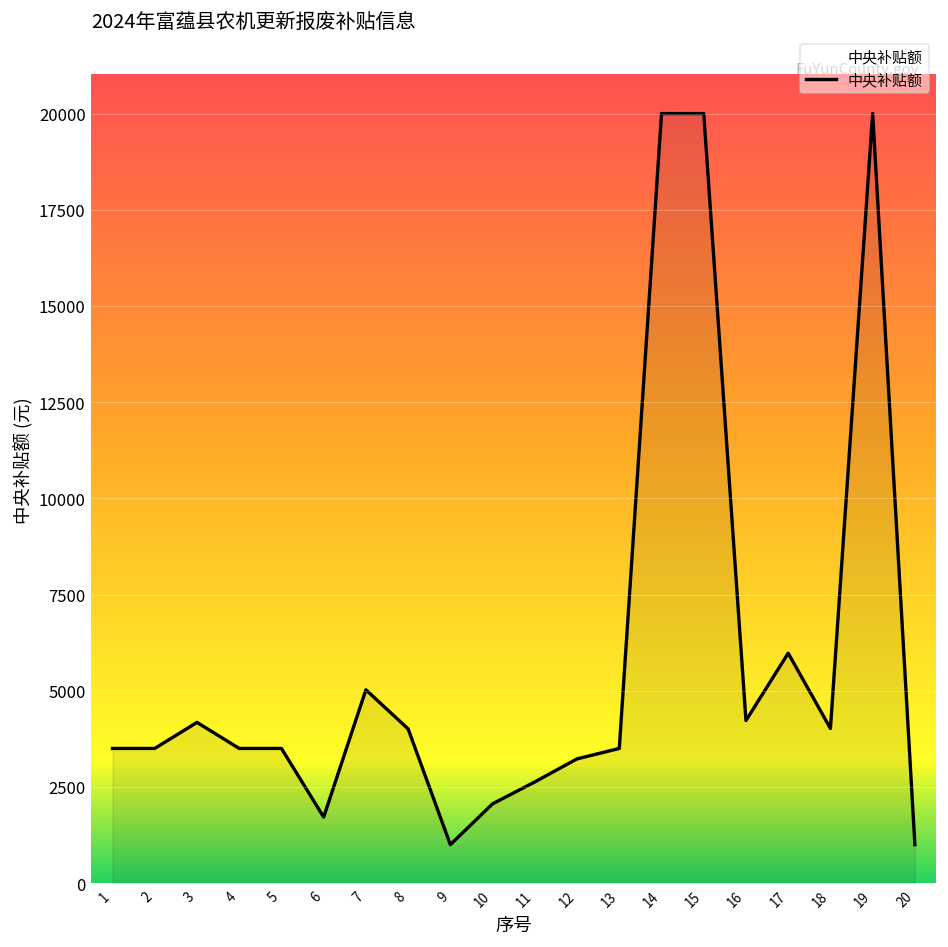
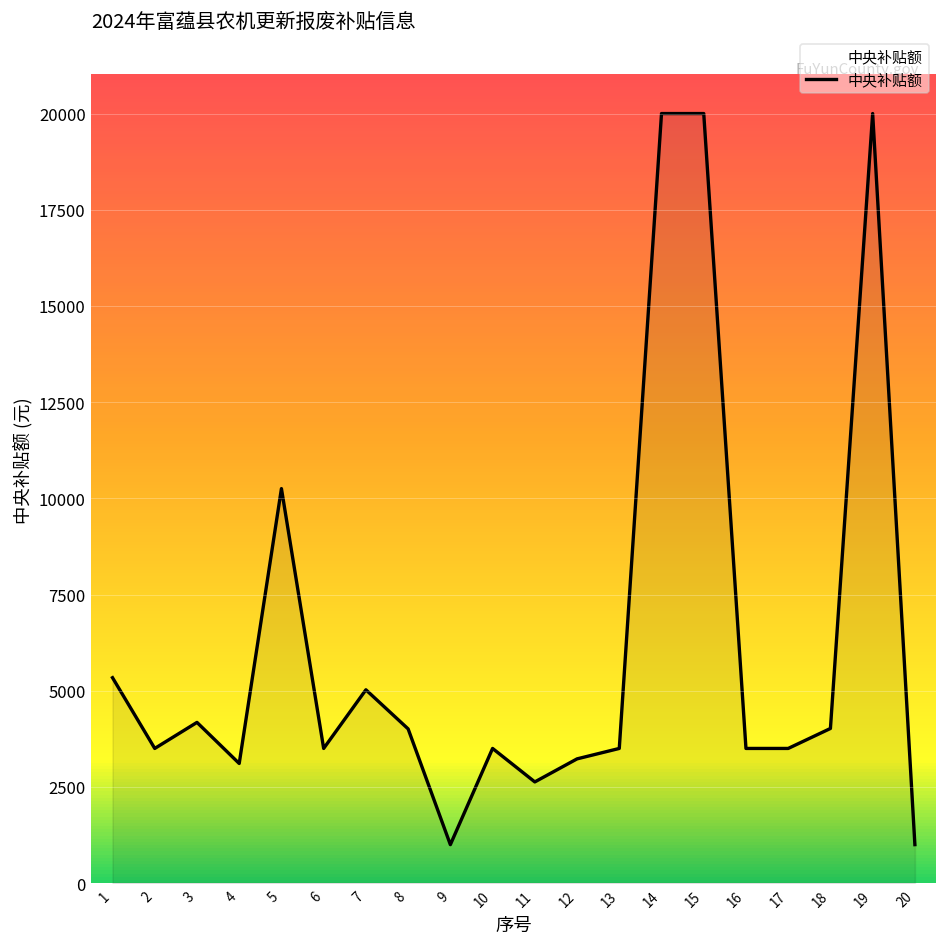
1: 3500 -> 5300
4: 3500 -> 3100
5: 3500 -> 10300
6: 1700 -> 3500
10: 2100 -> 3500
16: 4200 -> 3500
17: 6000 -> 3500
